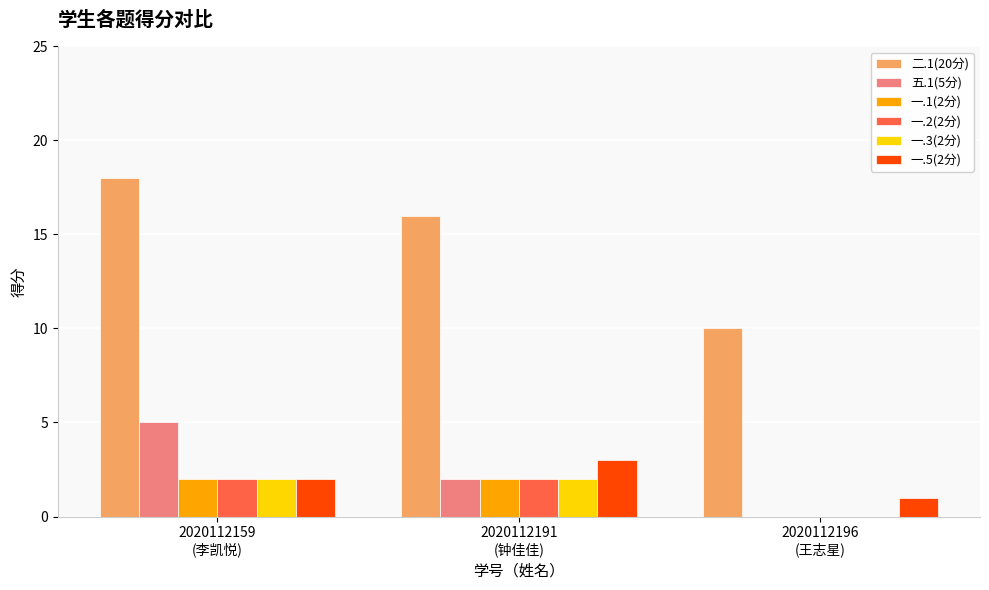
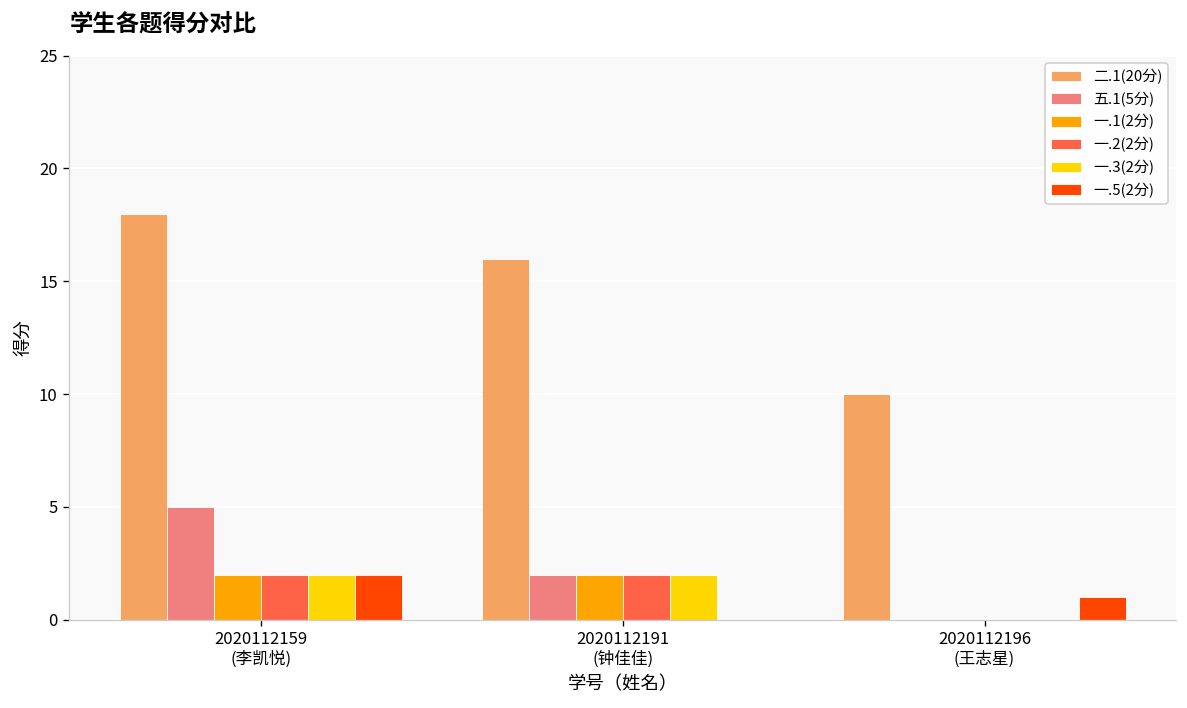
一.5(2分), 2020112191 (钟佳佳): 3 -> 0
